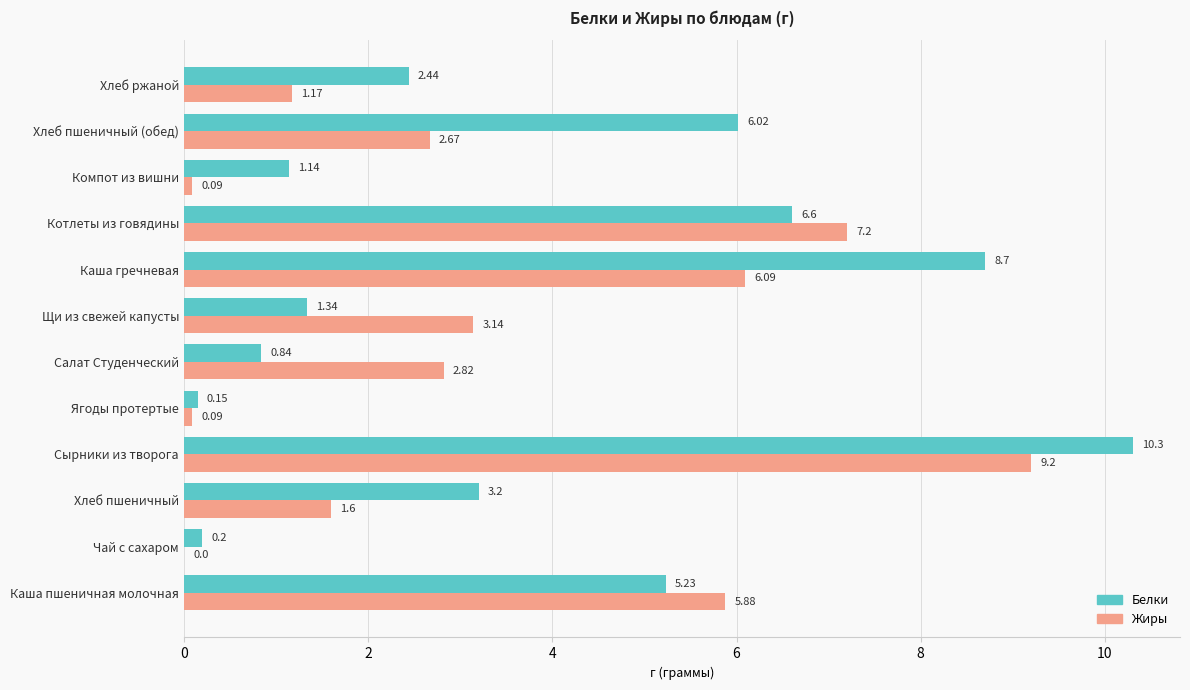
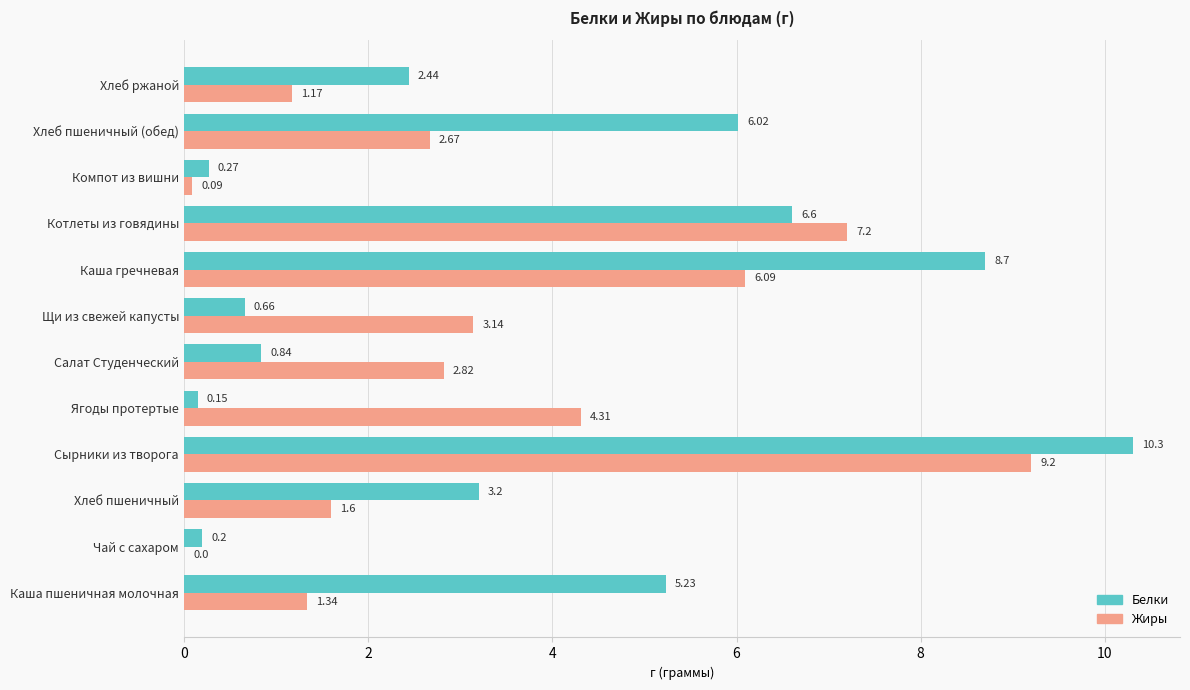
Белки, Компот из вишни: 1.14 -> 0.27
Белки, Щи из свежей капусты: 1.34 -> 0.66
Жиры, Ягоды протертые: 0.09 -> 4.31
Жиры, Каша пшеничная молочная: 5.88 -> 1.34
